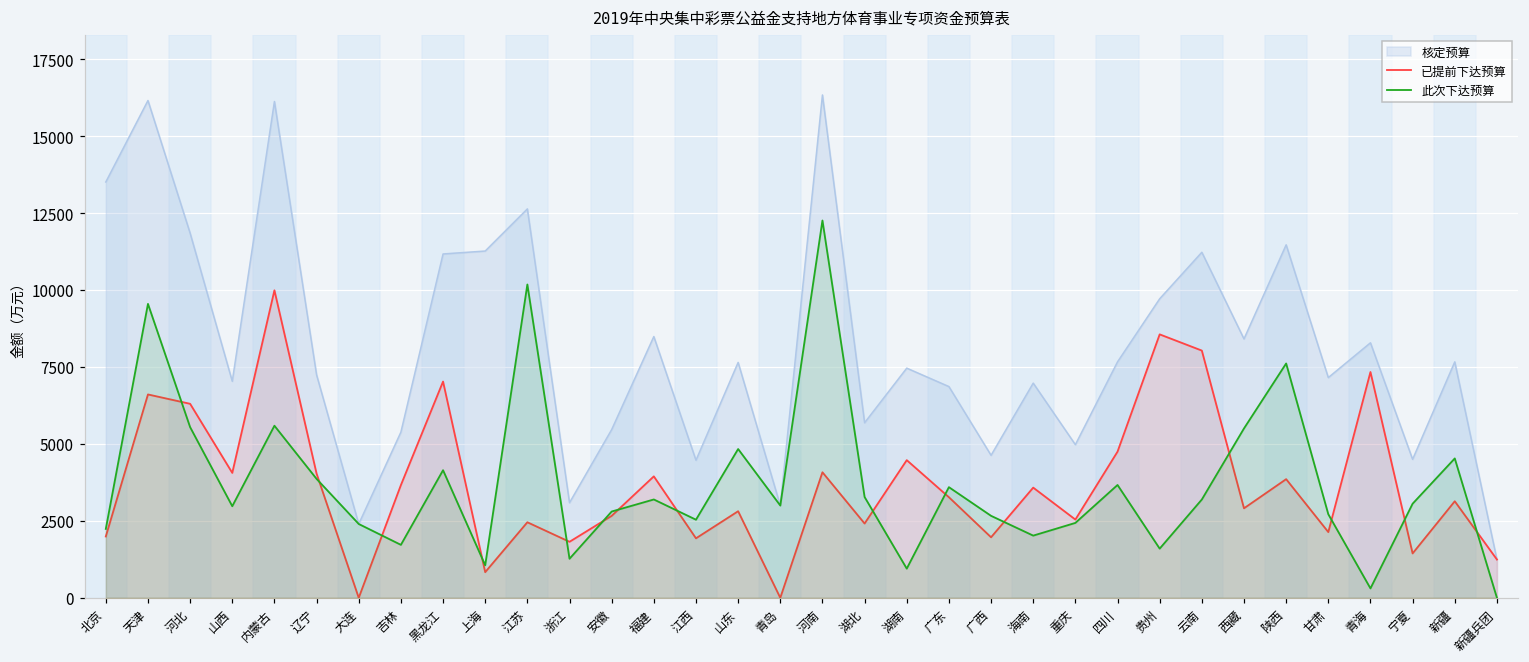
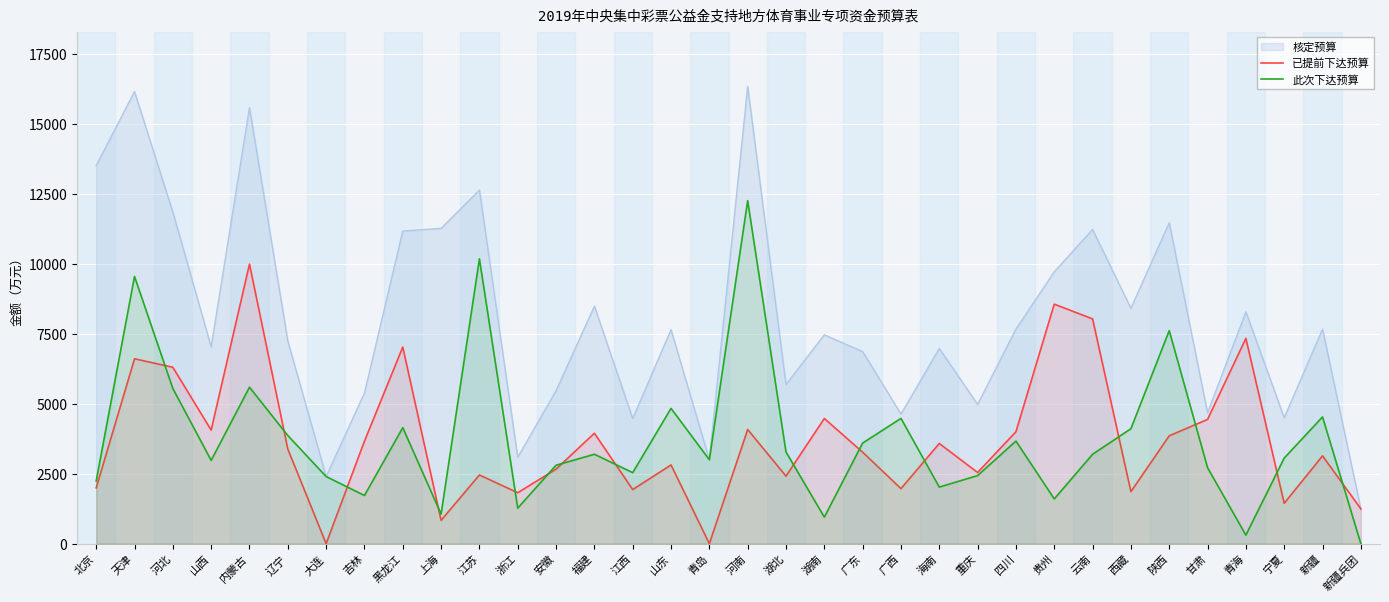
核定预算, 内蒙古: 16100 -> 15600
已提前下达预算, 辽宁: 4000 -> 3400
此次下达预算, 广西: 2700 -> 4500
已提前下达预算, 四川: 4800 -> 4000
已提前下达预算, 西藏: 2900 -> 1900
此次下达预算, 西藏: 5500 -> 4100
核定预算, 甘肃: 7200 -> 4700
已提前下达预算, 甘肃: 2100 -> 4400
